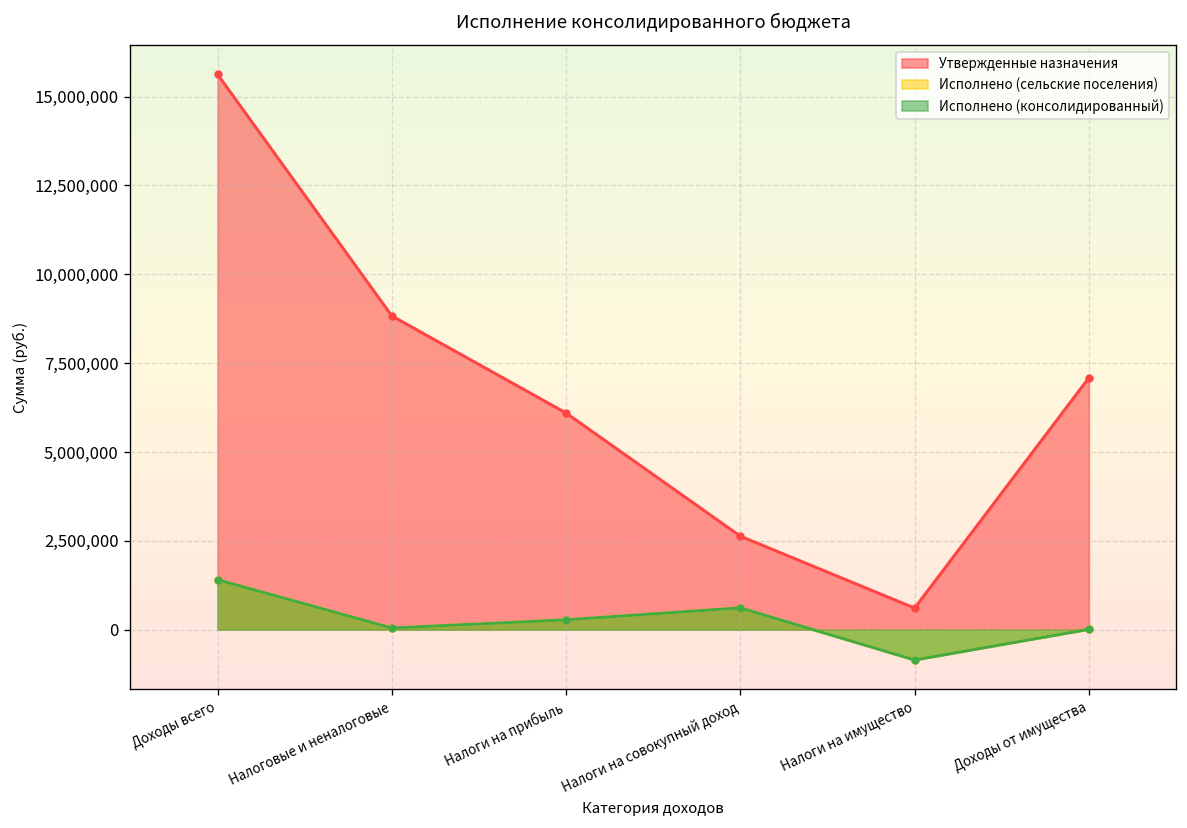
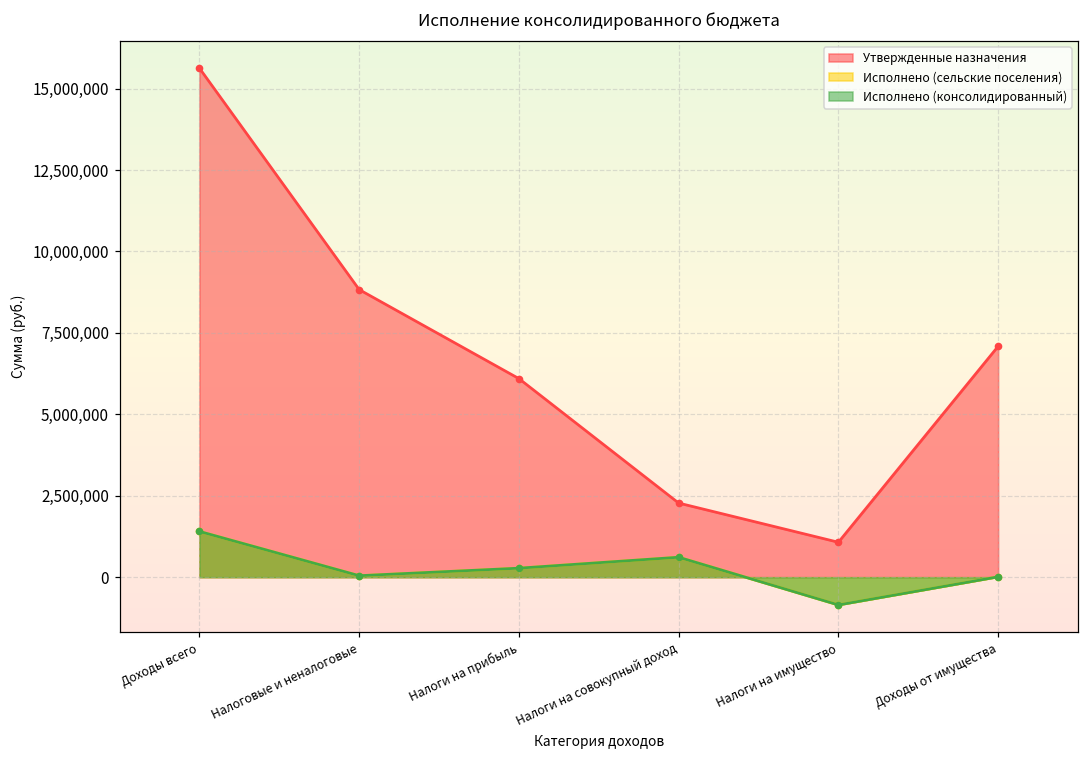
Утвержденные назначения, Налоги на совокупный доход: 2,600,000 -> 2,300,000
Утвержденные назначения, Налоги на имущество: 600,000 -> 1,100,000
